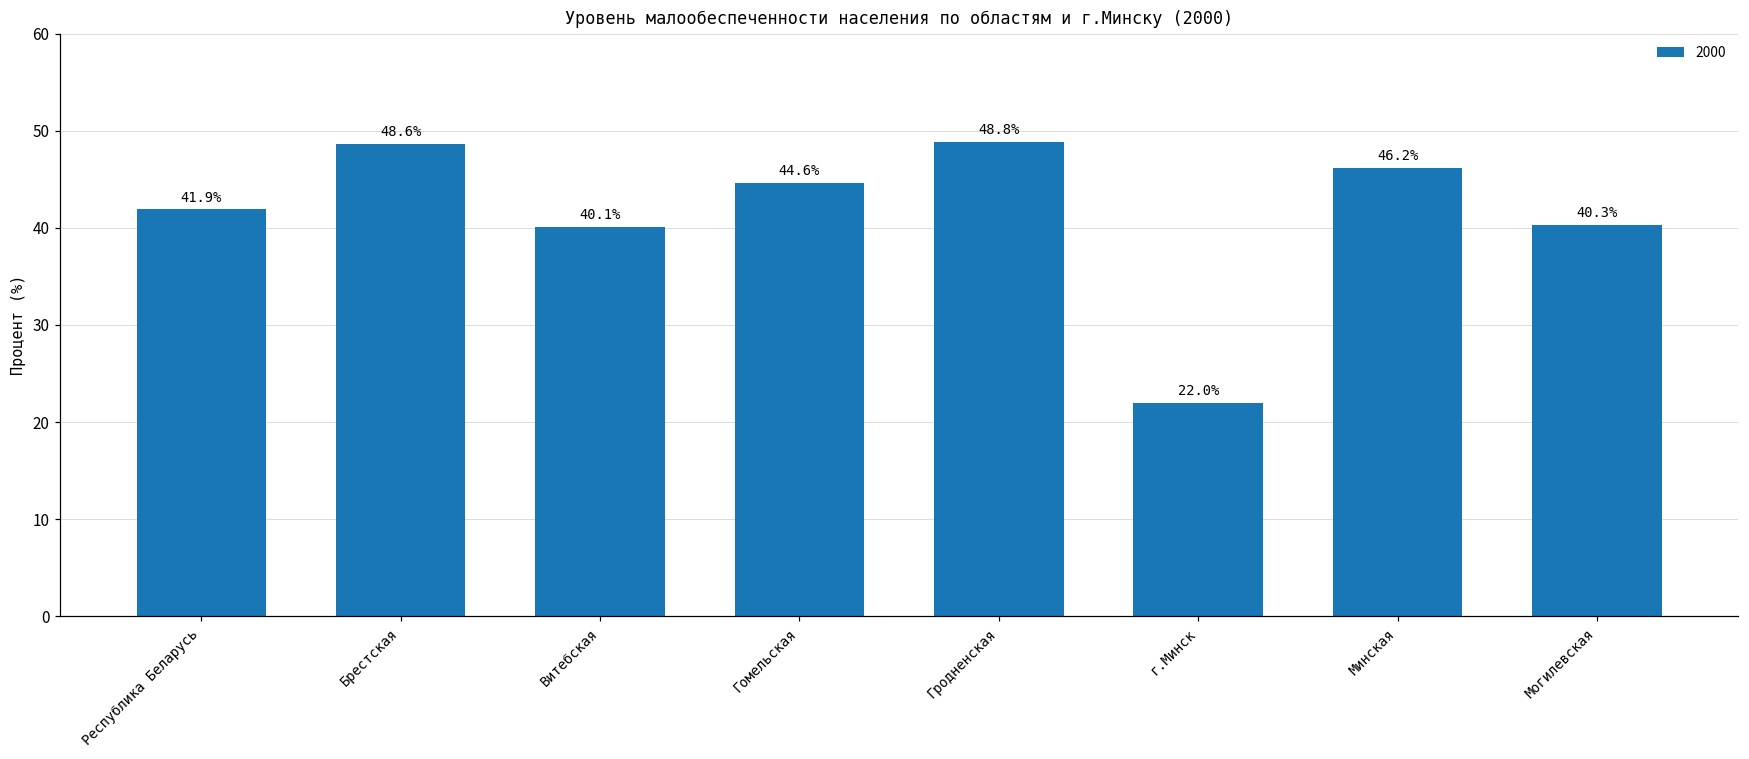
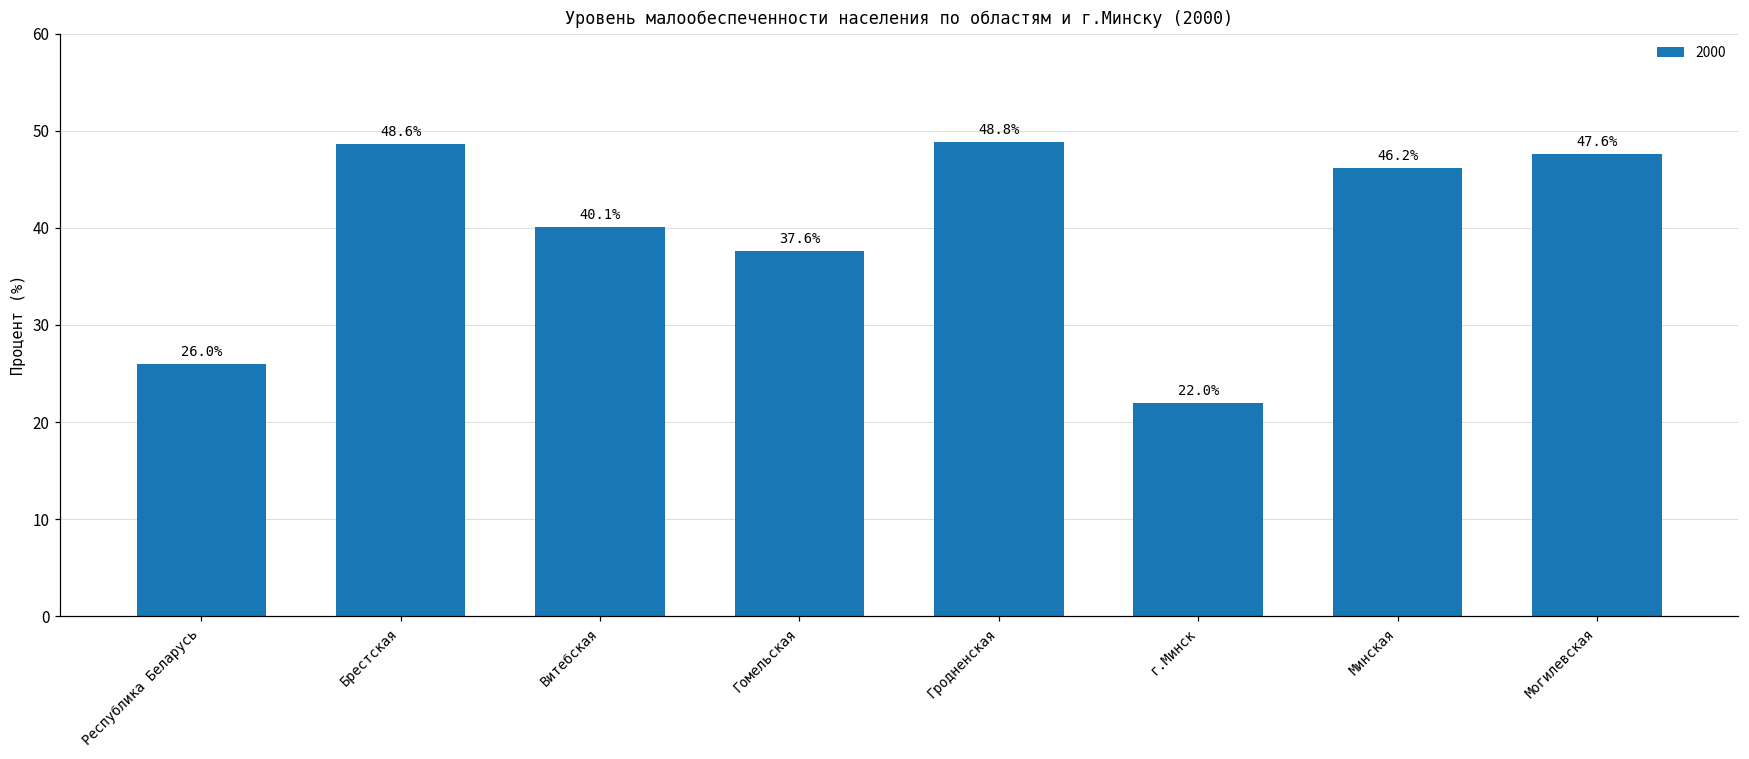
Республика Беларусь: 41.9% -> 26.0%
Гомельская: 44.6% -> 37.6%
Могилевская: 40.3% -> 47.6%
